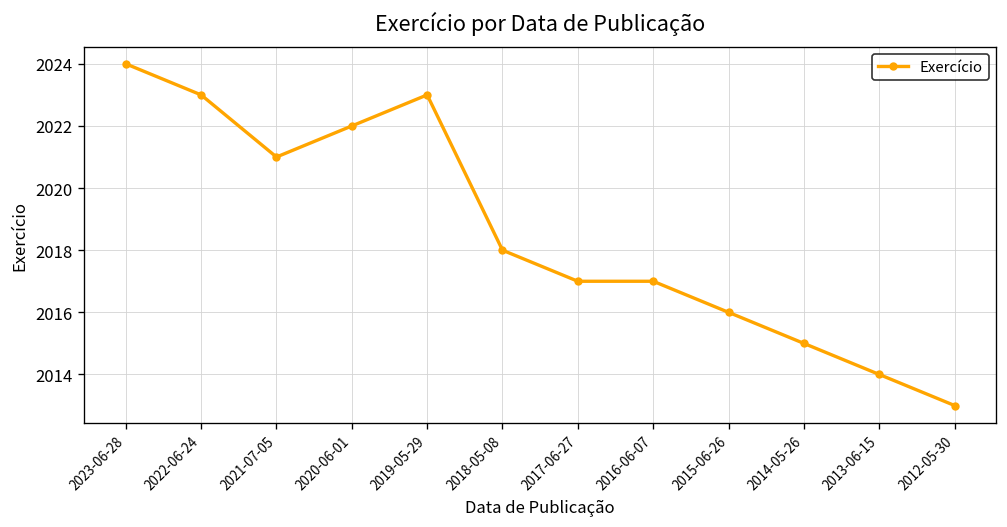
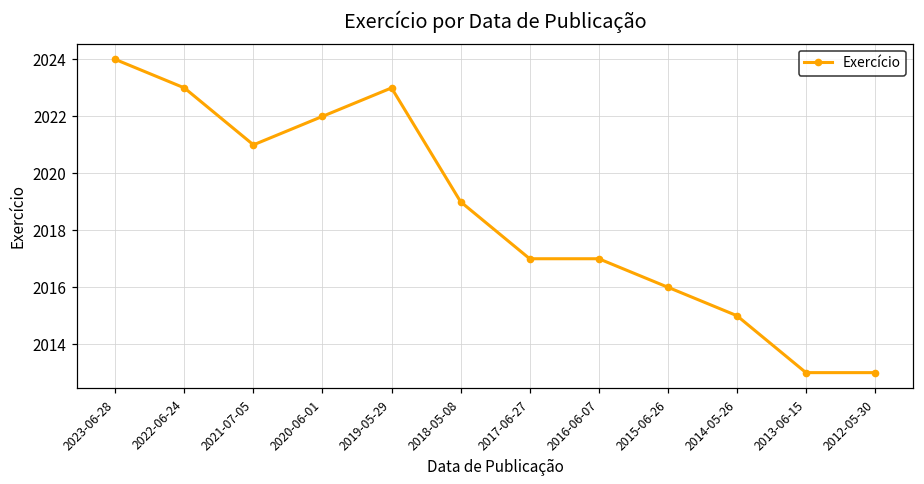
2018-05-08: 2018 -> 2019
2013-06-15: 2014 -> 2013
